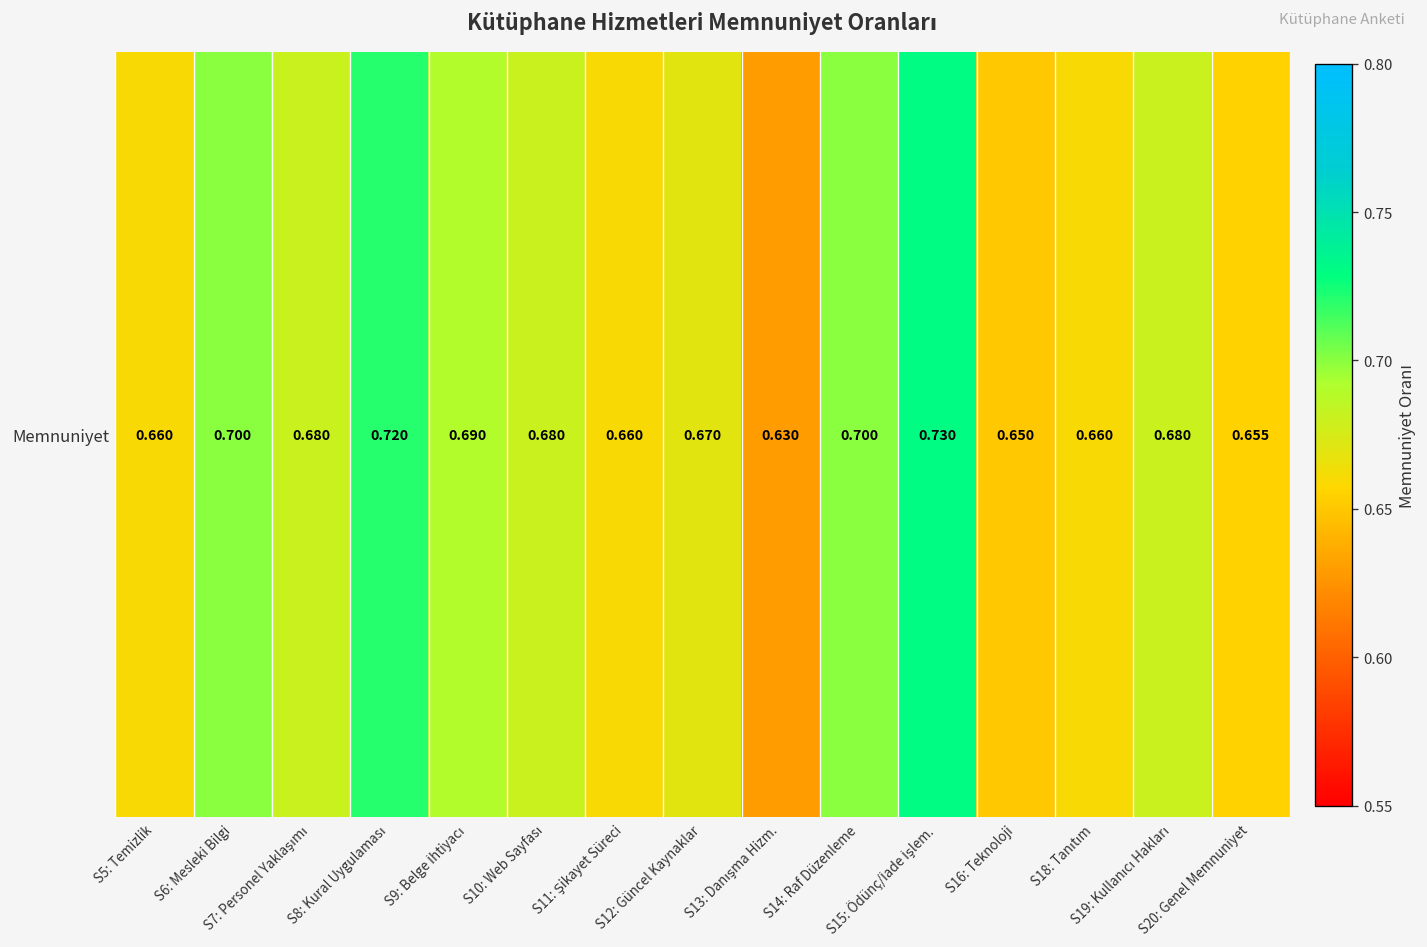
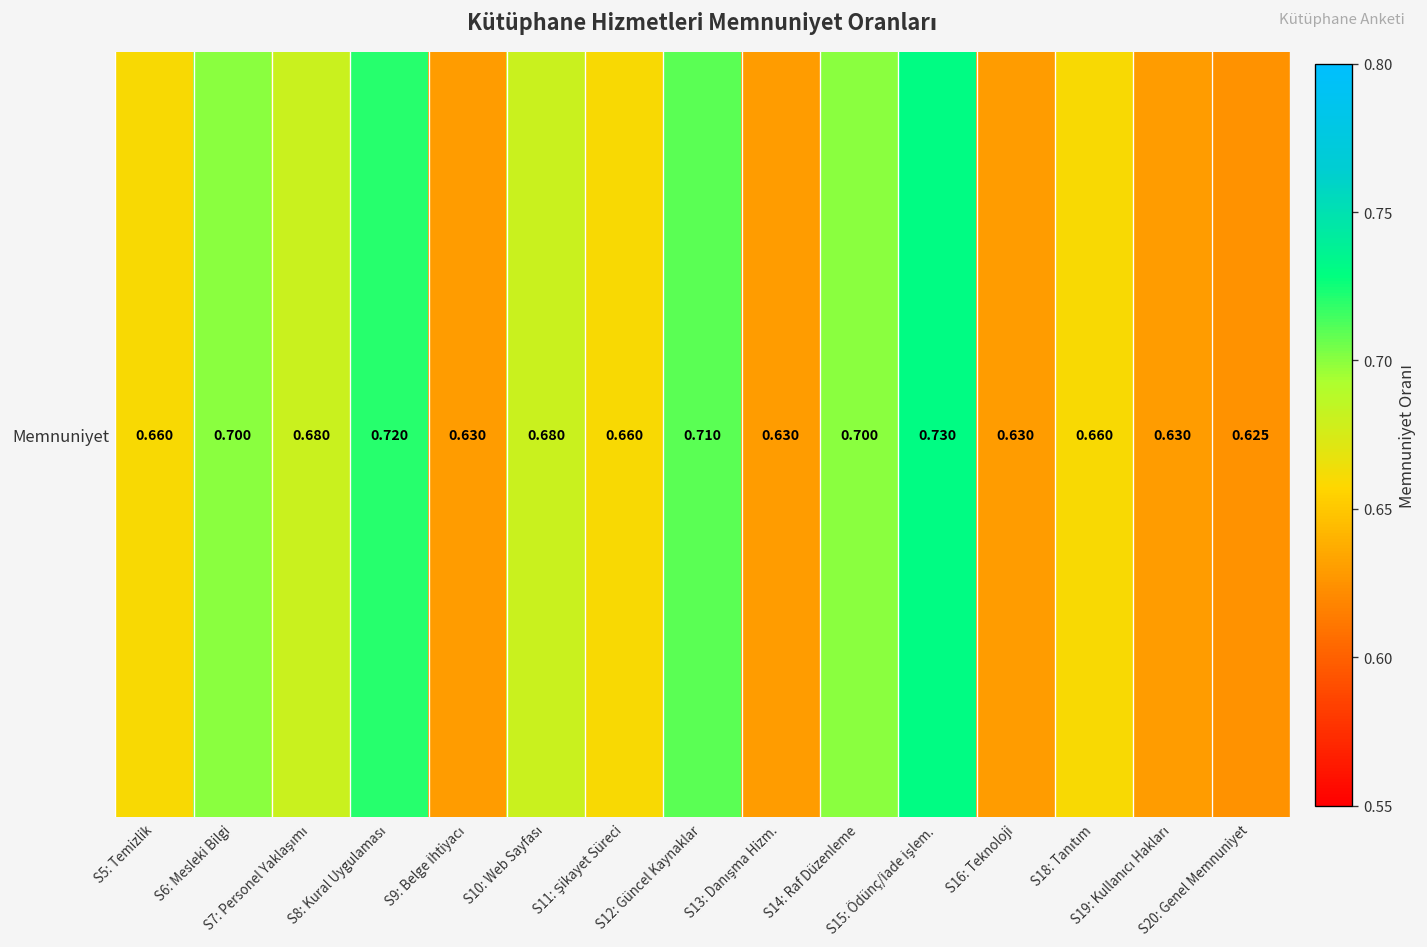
Memnuniyet, S9: Belge İhtiyacı: 0.690 -> 0.630
Memnuniyet, S12: Güncel Kaynaklar: 0.670 -> 0.710
Memnuniyet, S16: Teknoloji: 0.650 -> 0.630
Memnuniyet, S19: Kullanıcı Hakları: 0.680 -> 0.630
Memnuniyet, S20: Genel Memnuniyet: 0.655 -> 0.625
